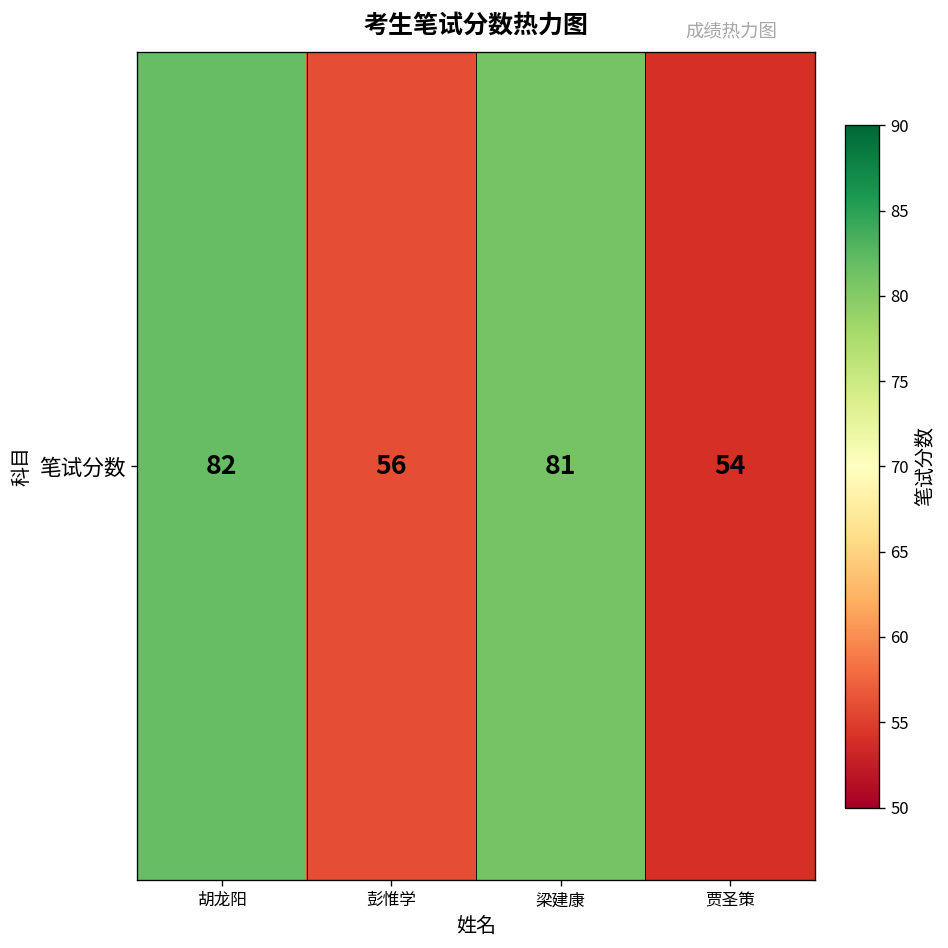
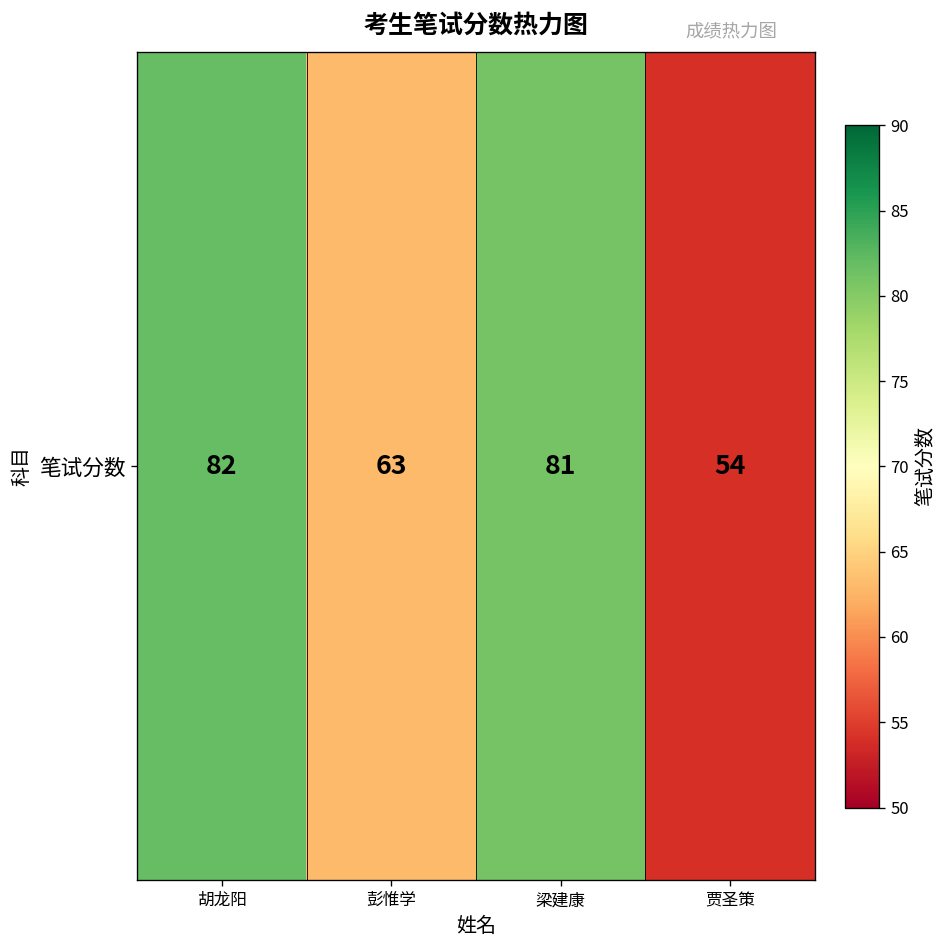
笔试分数, 彭惟学: 56 -> 63
